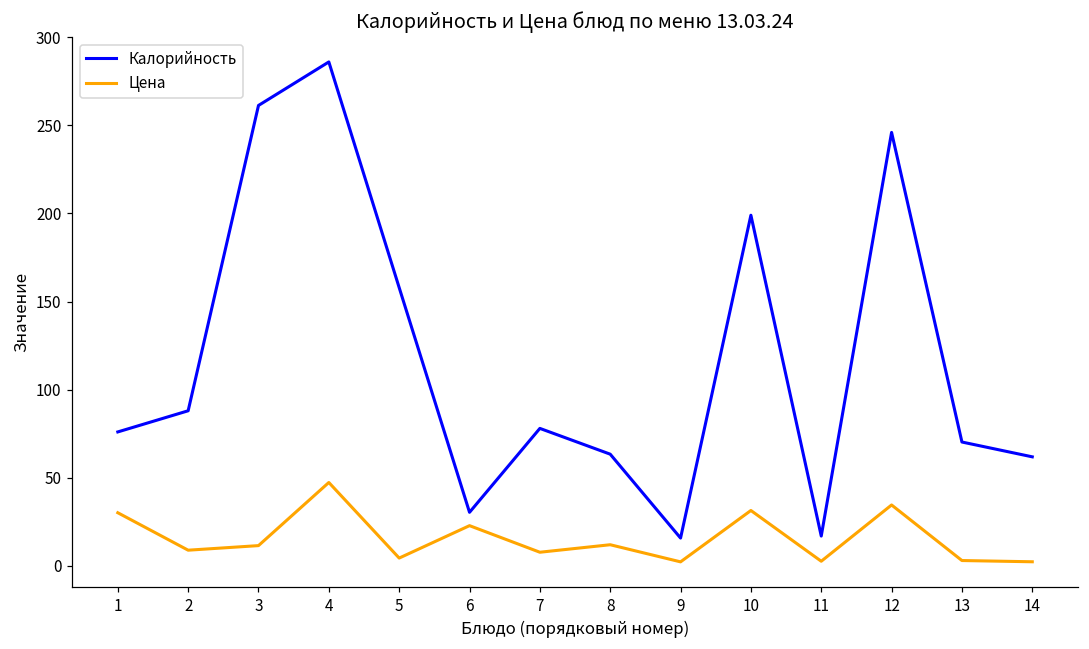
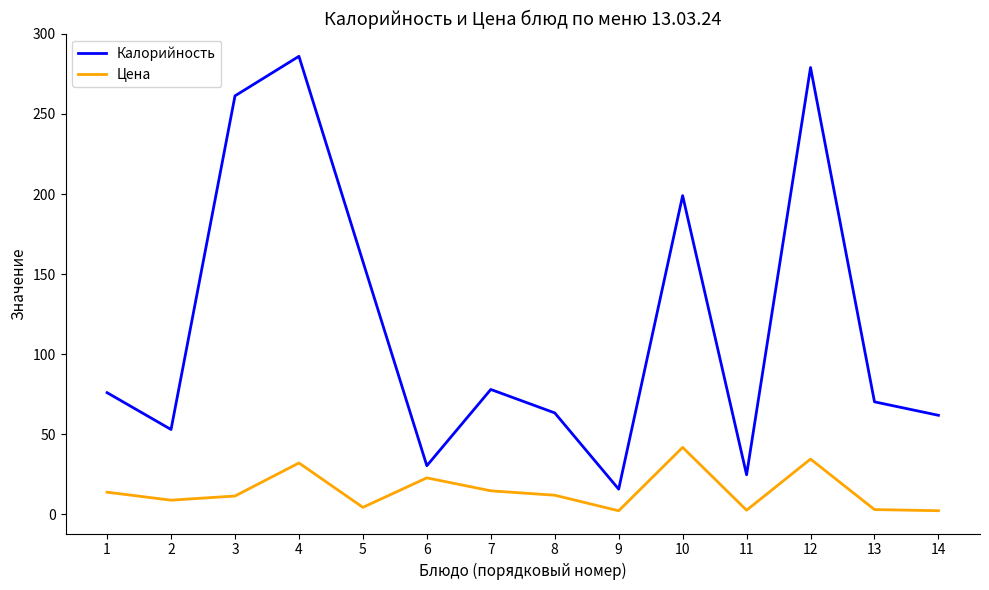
Цена, 1: 30 -> 14
Калорийность, 2: 88 -> 53
Цена, 4: 47 -> 32
Цена, 7: 8 -> 15
Цена, 10: 31 -> 42
Калорийность, 11: 17 -> 25
Калорийность, 12: 246 -> 279
